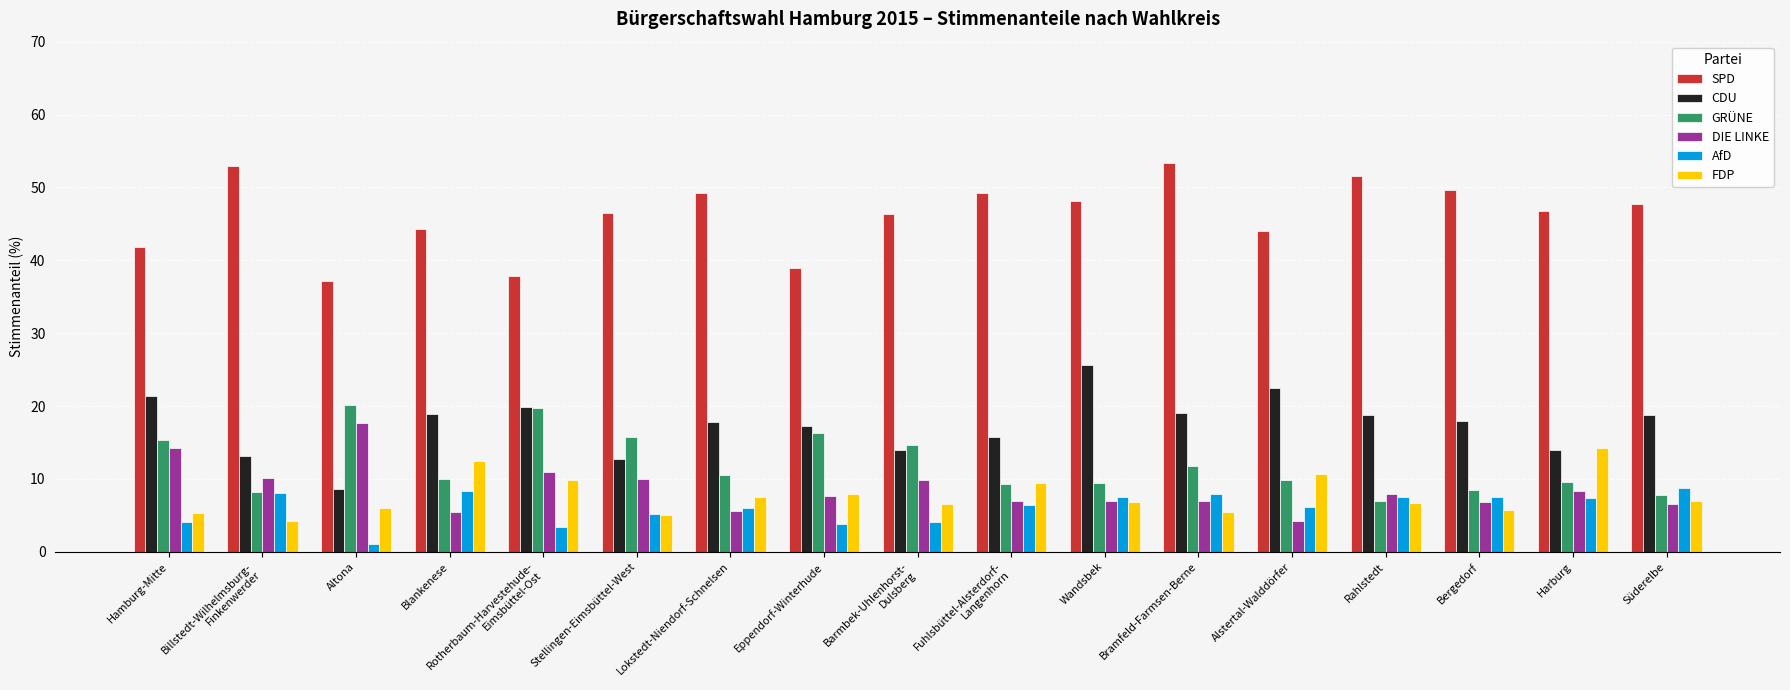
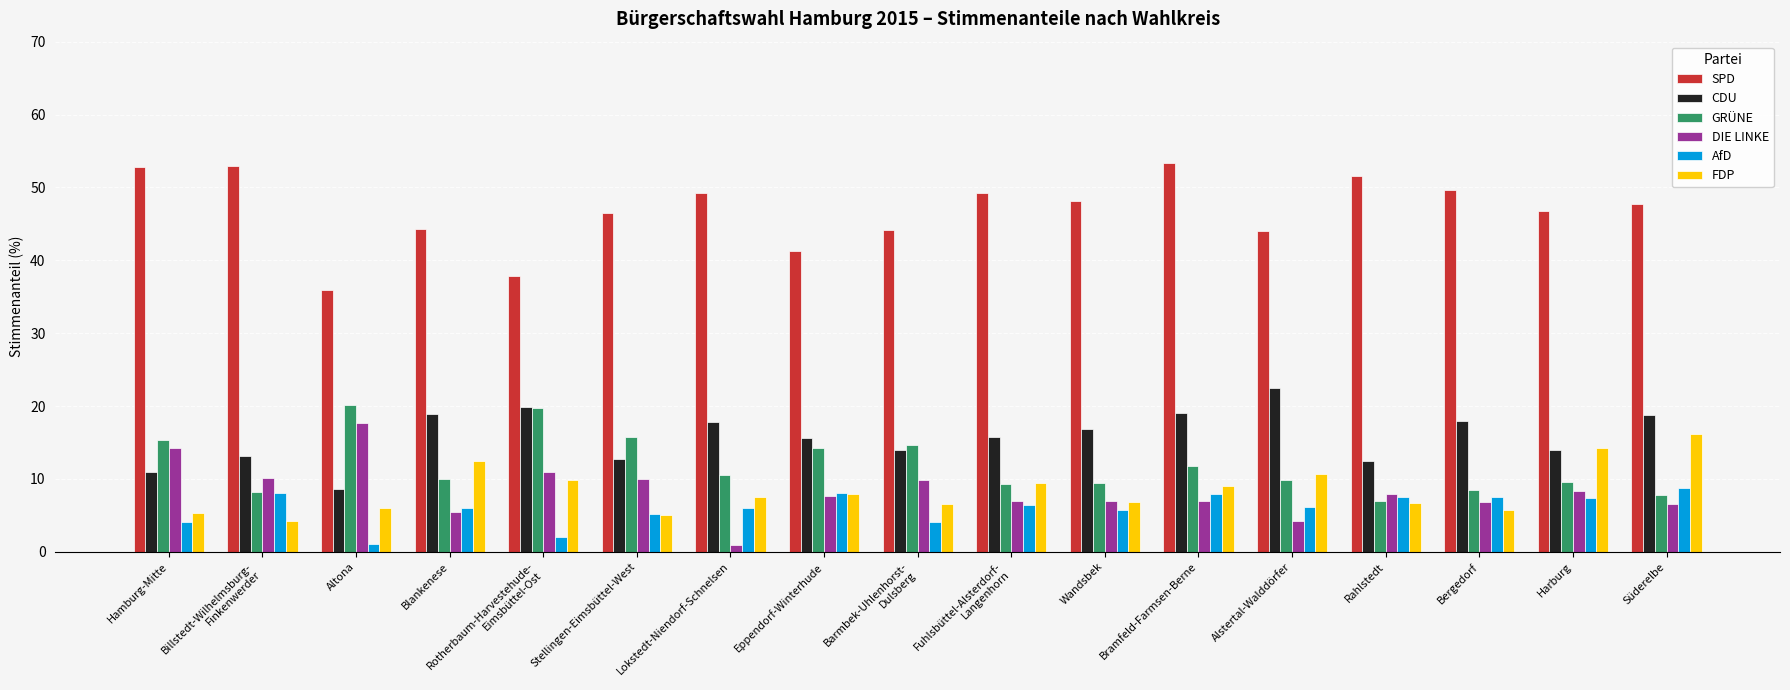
SPD, Hamburg-Mitte: 42 -> 53
CDU, Hamburg-Mitte: 21 -> 11
SPD, Altona: 37 -> 36
AfD, Blankenese: 8 -> 6
AfD, Rotherbaum-Harvestehude- Eimsbüttel-Ost: 3 -> 2
DIE LINKE, Lokstedt-Niendorf-Schnelsen: 6 -> 1
SPD, Eppendorf-Winterhude: 39 -> 41
CDU, Eppendorf-Winterhude: 17 -> 16
GRÜNE, Eppendorf-Winterhude: 16 -> 14
AfD, Eppendorf-Winterhude: 4 -> 8
SPD, Barmbek-Uhlenhorst- Dulsberg: 46 -> 44
CDU, Wandsbek: 26 -> 17
AfD, Wandsbek: 8 -> 6
FDP, Bramfeld-Farmsen-Berne: 5 -> 9
CDU, Rahlstedt: 19 -> 12
FDP, Süderelbe: 7 -> 16
